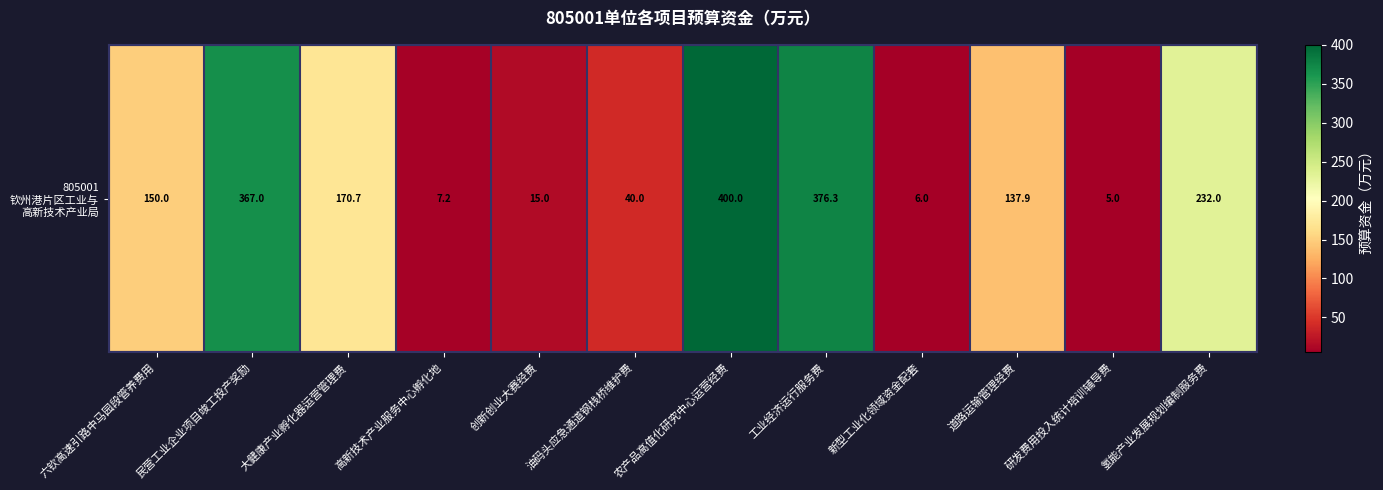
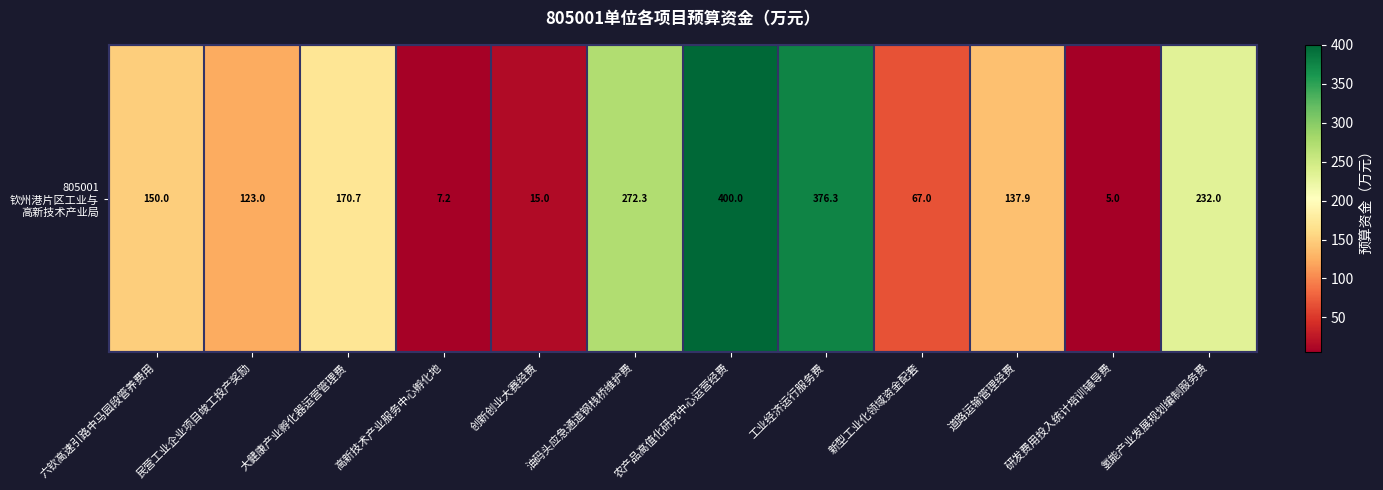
805001 钦州港片区工业与 高新技术产业局, 民营工业企业项目竣工投产奖励: 367.0 -> 123.0
805001 钦州港片区工业与 高新技术产业局, 油码头应急通道钢栈桥维护费: 40.0 -> 272.3
805001 钦州港片区工业与 高新技术产业局, 新型工业化领域资金配套: 6.0 -> 67.0
